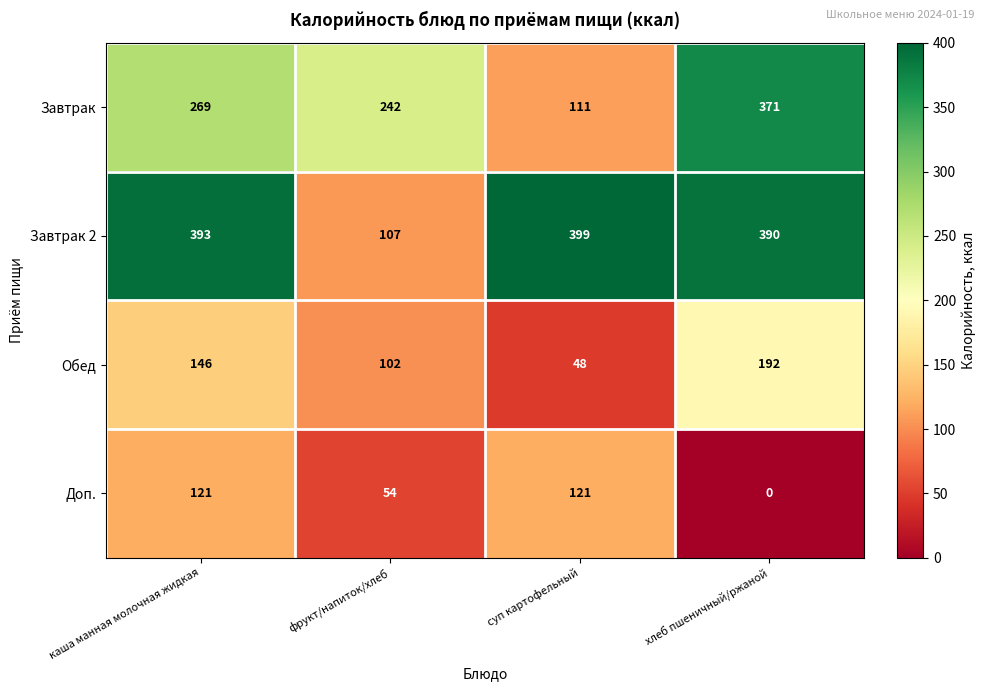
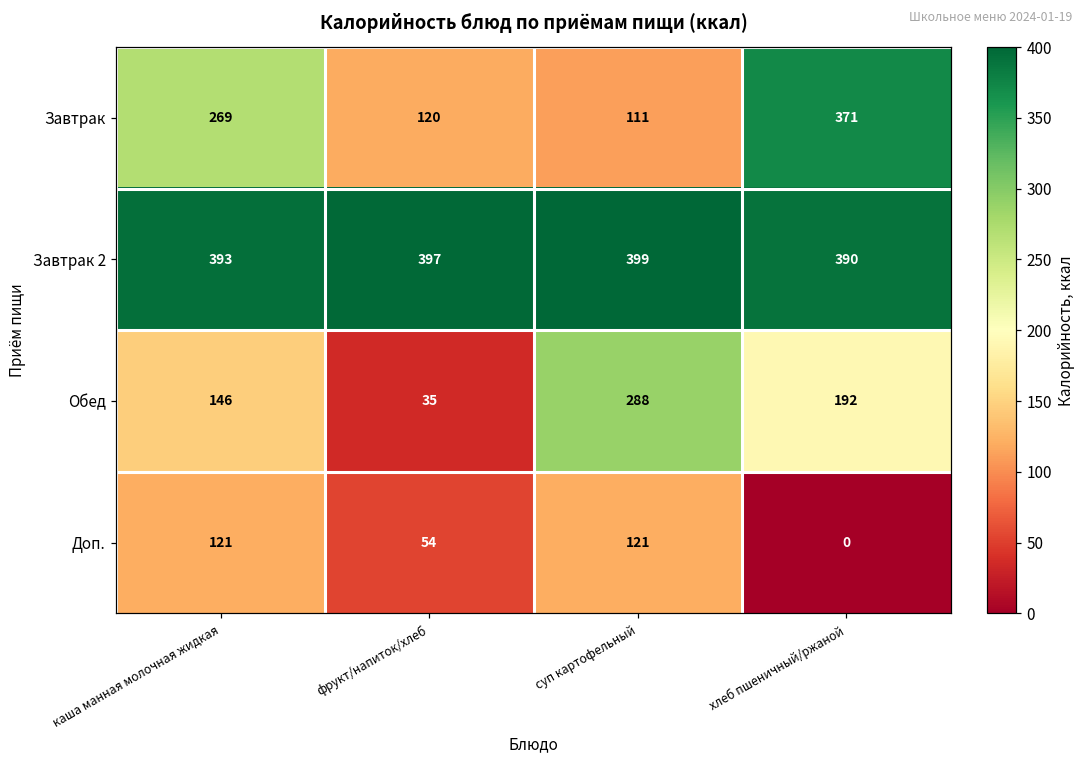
Завтрак, фрукт/напиток/хлеб: 242 -> 120
Завтрак 2, фрукт/напиток/хлеб: 107 -> 397
Обед, фрукт/напиток/хлеб: 102 -> 35
Обед, суп картофельный: 48 -> 288
